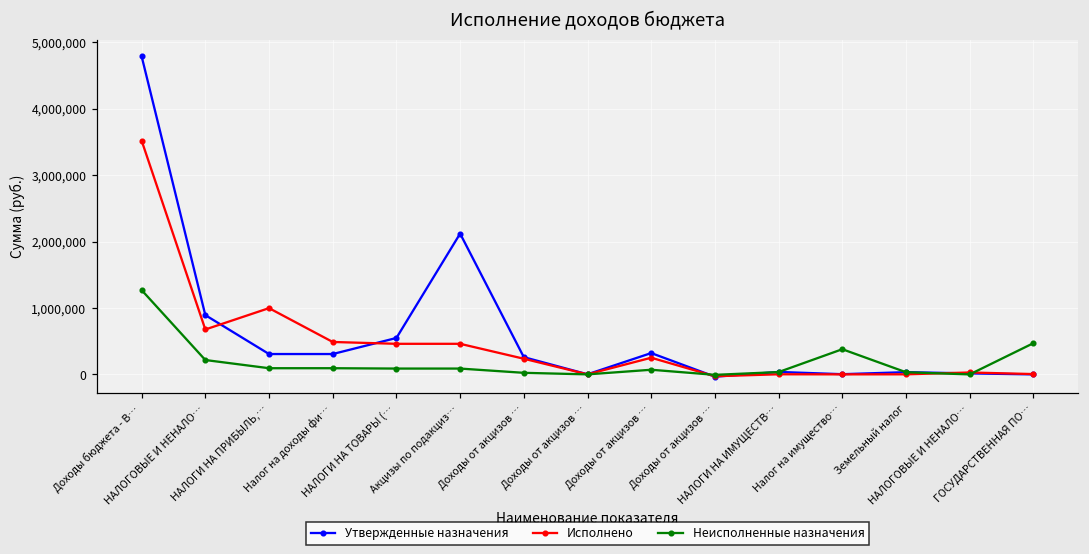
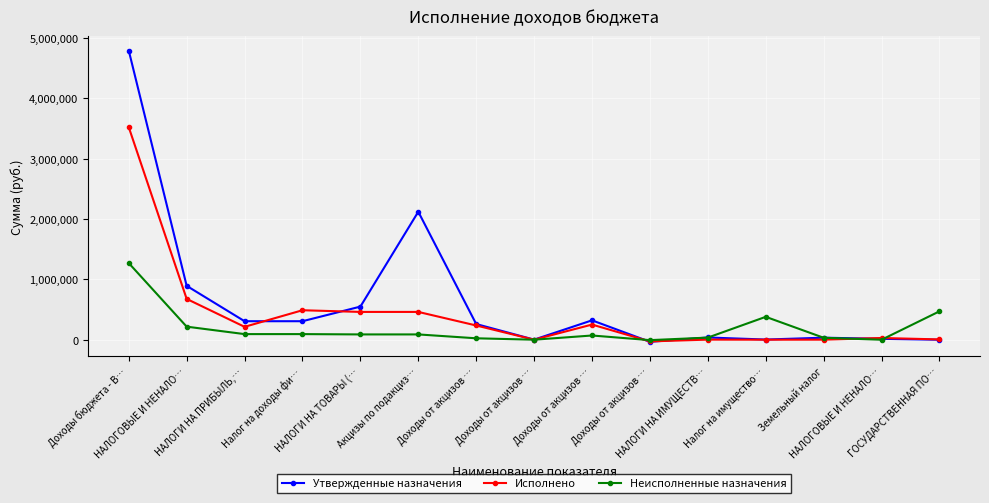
Исполнено, НАЛОГИ НА ПРИБЫЛЬ,…: 1,000,000 -> 200,000
